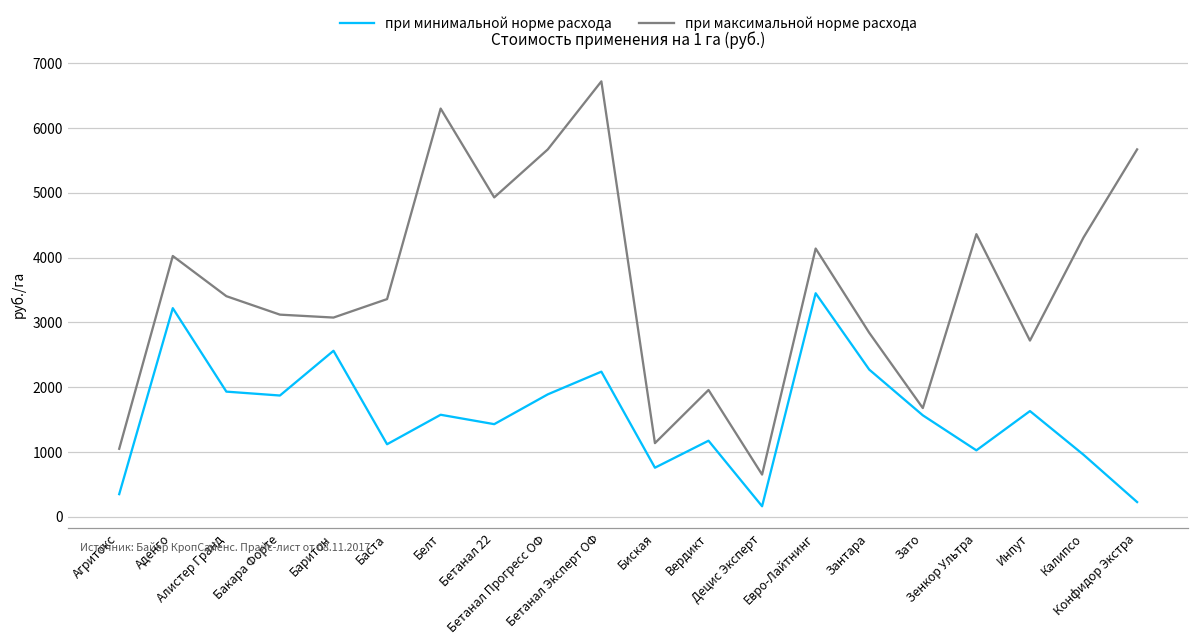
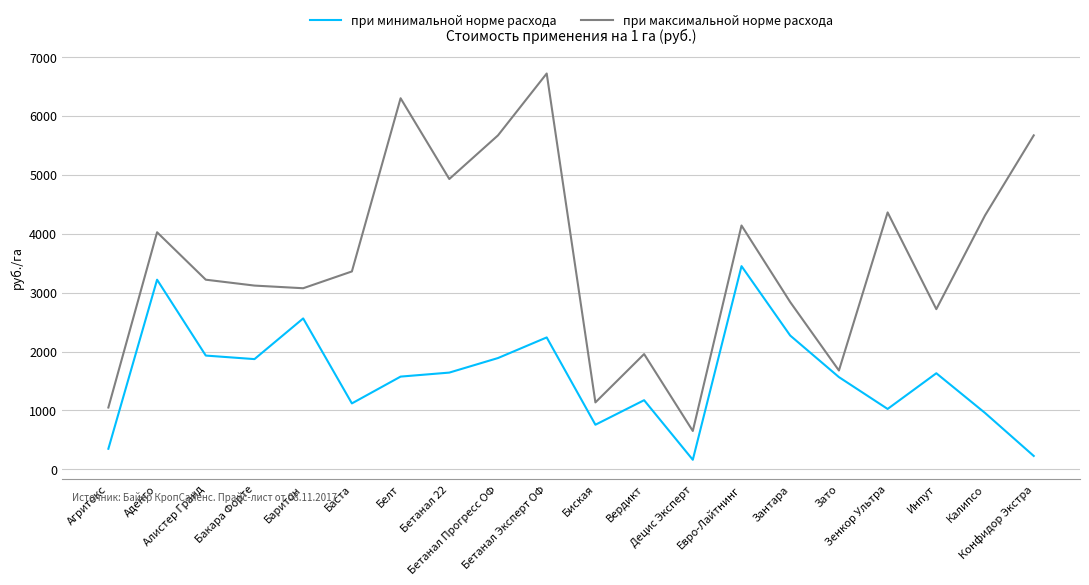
при максимальной норме расхода, Алистер Гранд: 3400 -> 3200
при минимальной норме расхода, Бетанал 22: 1400 -> 1600
